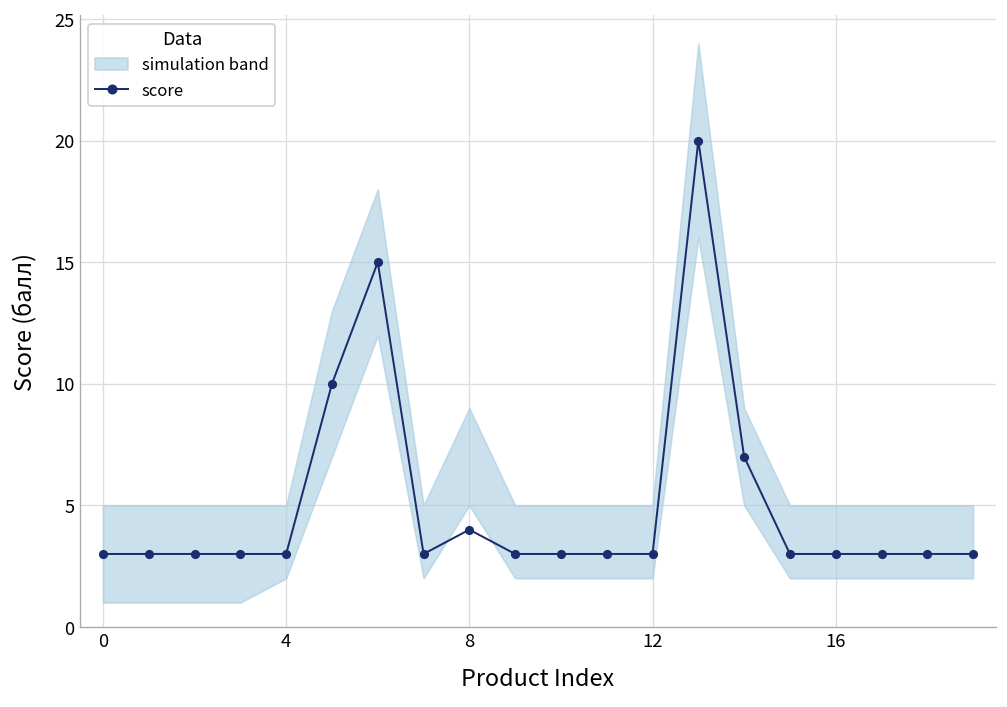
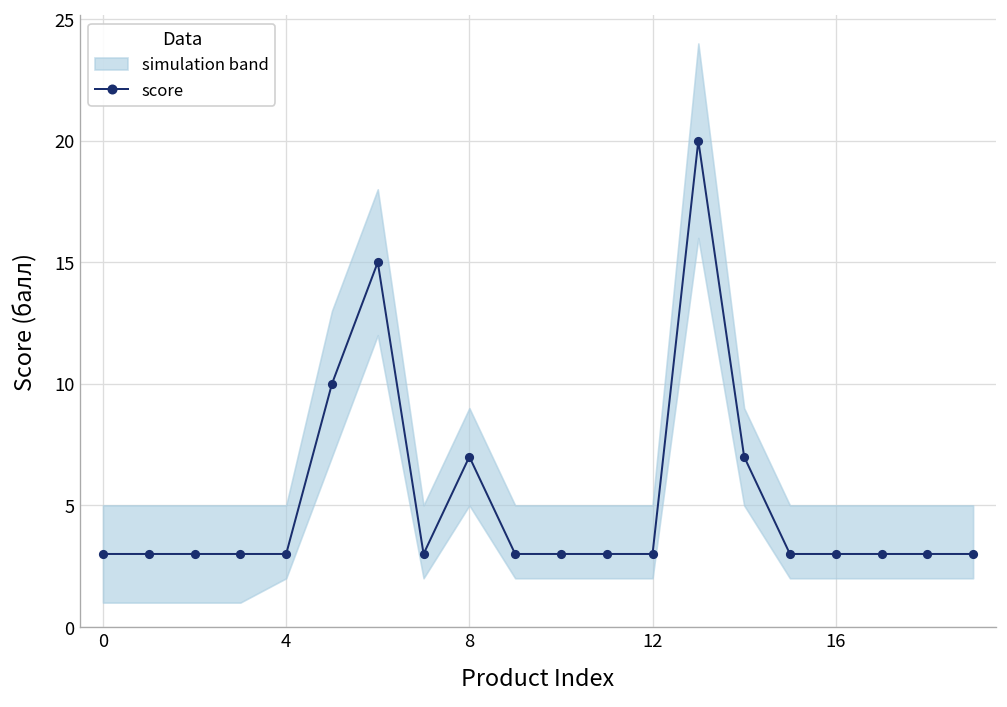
score, 8: 4 -> 7
